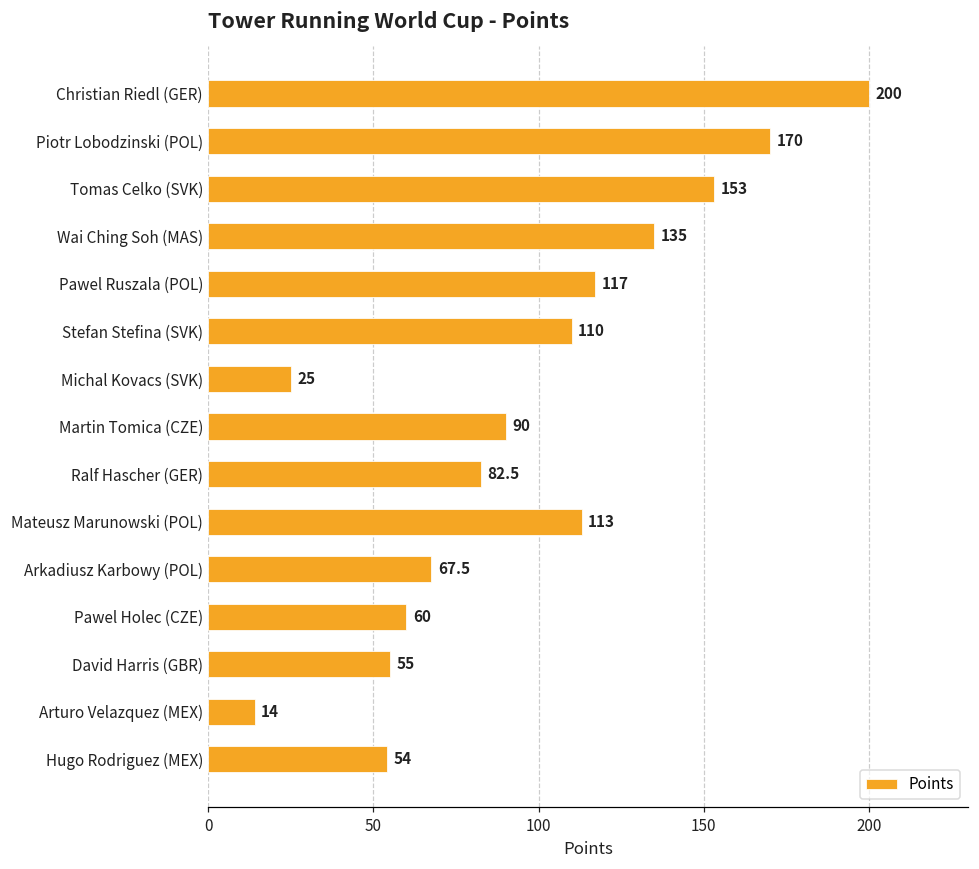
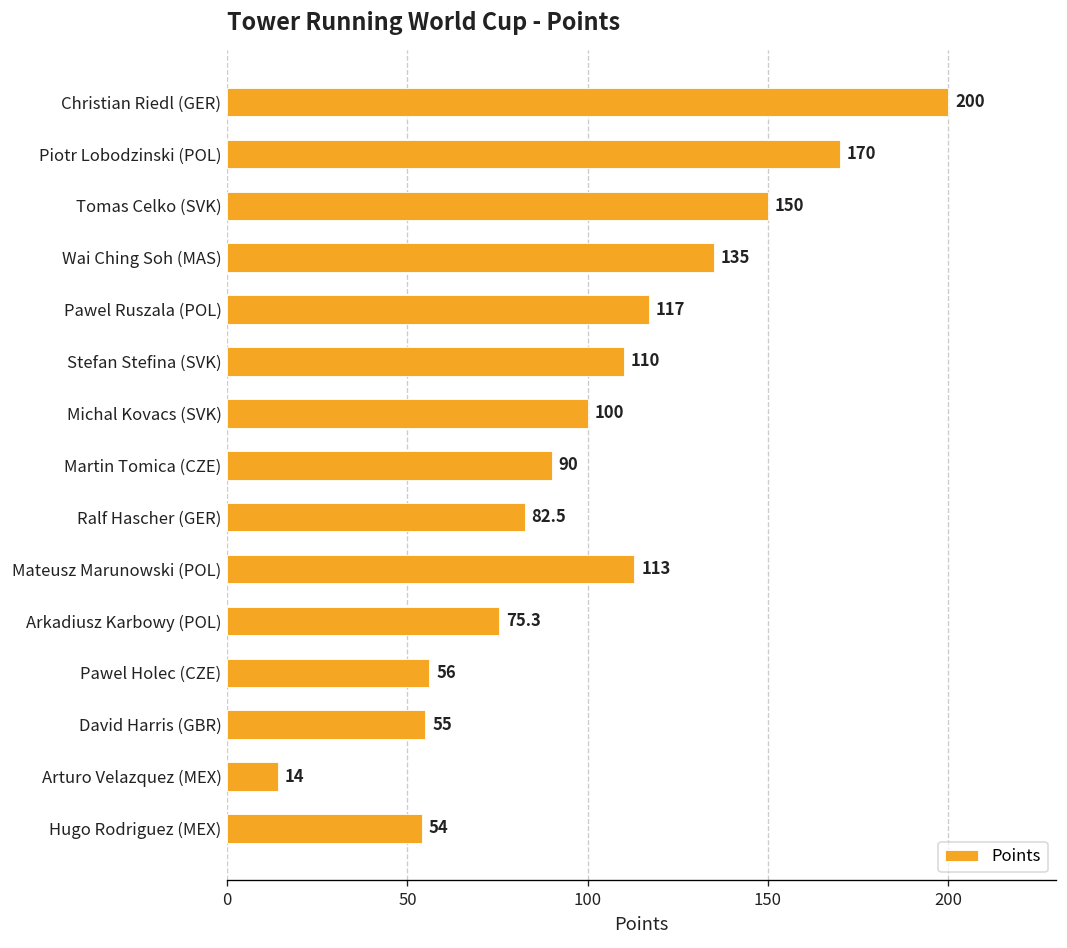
Tomas Celko (SVK): 153 -> 150
Michal Kovacs (SVK): 25 -> 100
Arkadiusz Karbowy (POL): 67.5 -> 75.3
Pawel Holec (CZE): 60 -> 56
